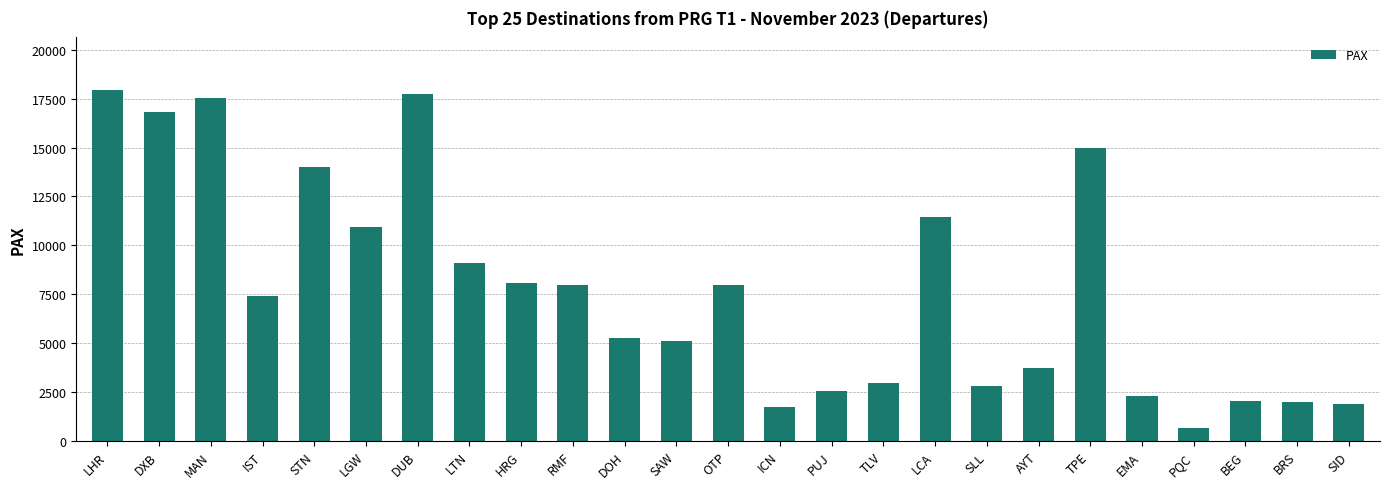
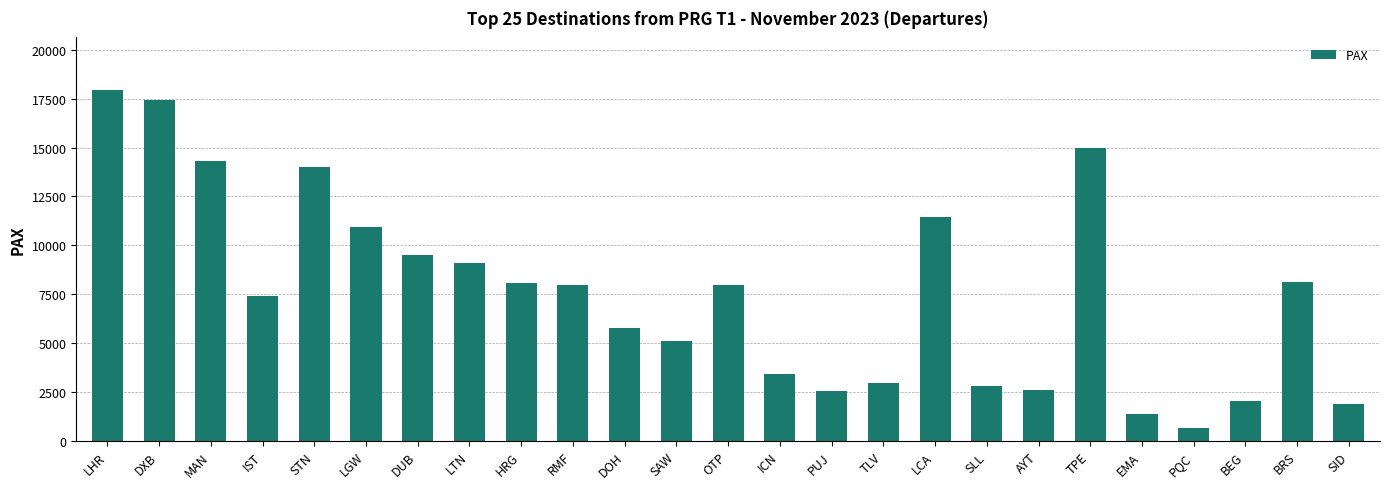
DXB: 16800 -> 17400
MAN: 17600 -> 14300
DUB: 17800 -> 9500
DOH: 5300 -> 5800
ICN: 1800 -> 3400
AYT: 3700 -> 2600
EMA: 2300 -> 1400
BRS: 2000 -> 8100
